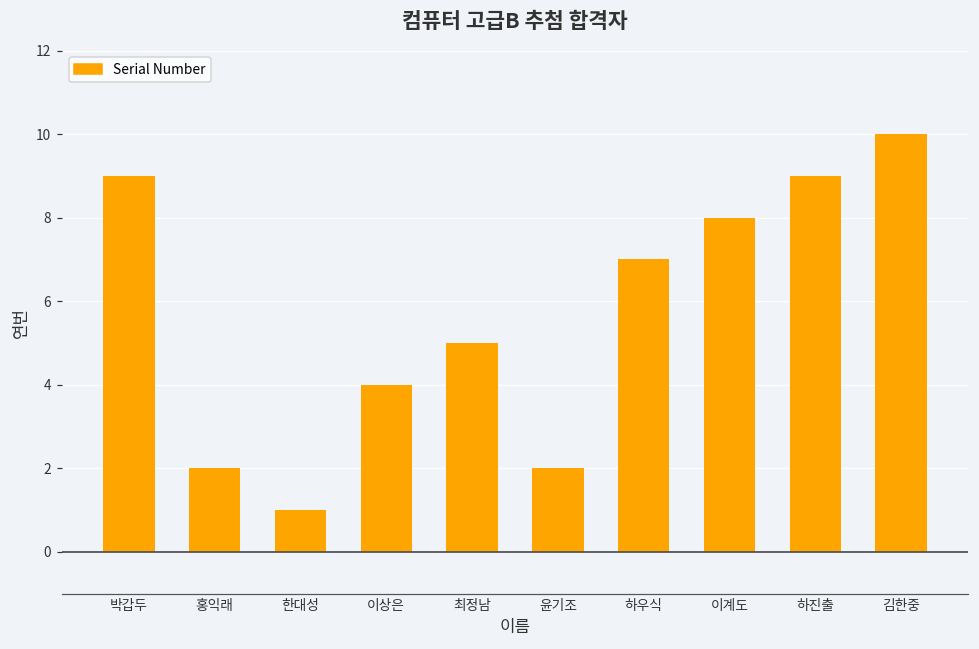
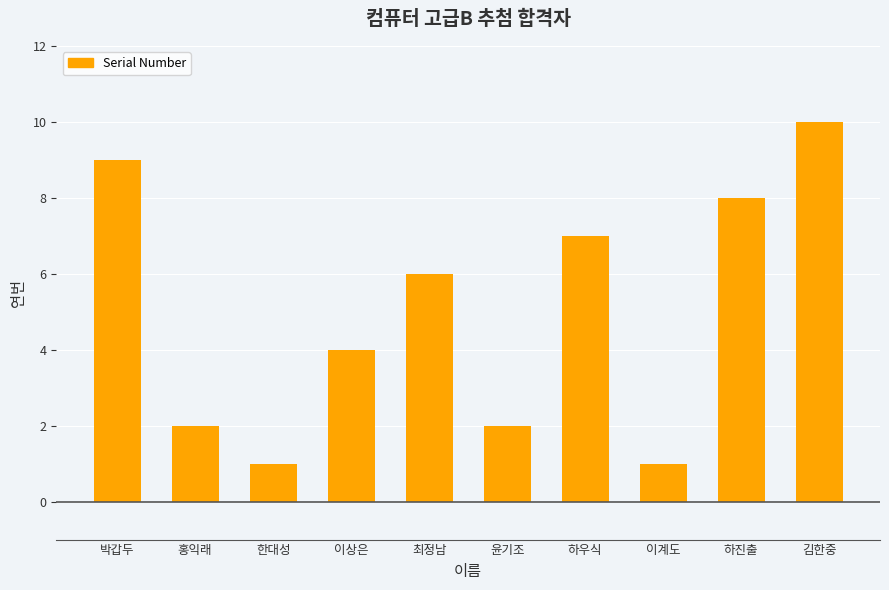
최정남: 5 -> 6
이계도: 8 -> 1
하진출: 9 -> 8
